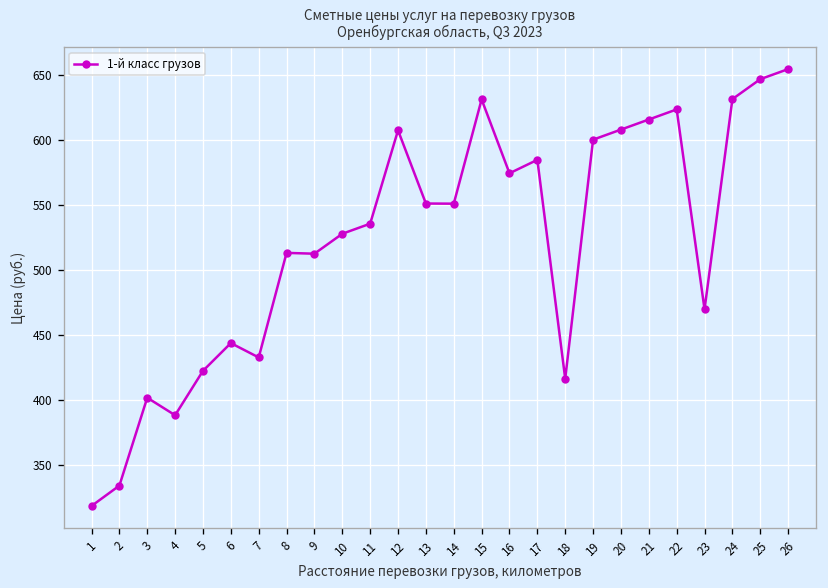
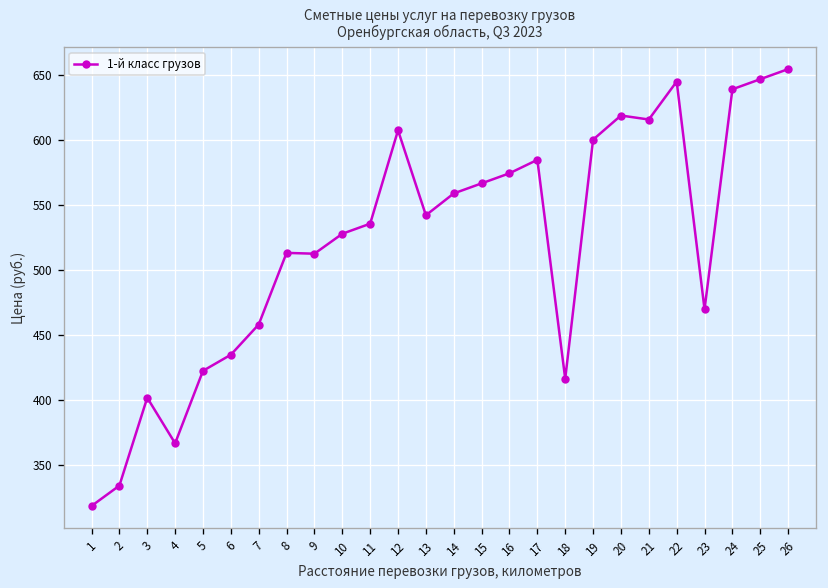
4: 388 -> 367
6: 444 -> 435
7: 433 -> 458
13: 551 -> 542
14: 551 -> 559
15: 631 -> 567
20: 608 -> 619
22: 624 -> 645
24: 632 -> 639
